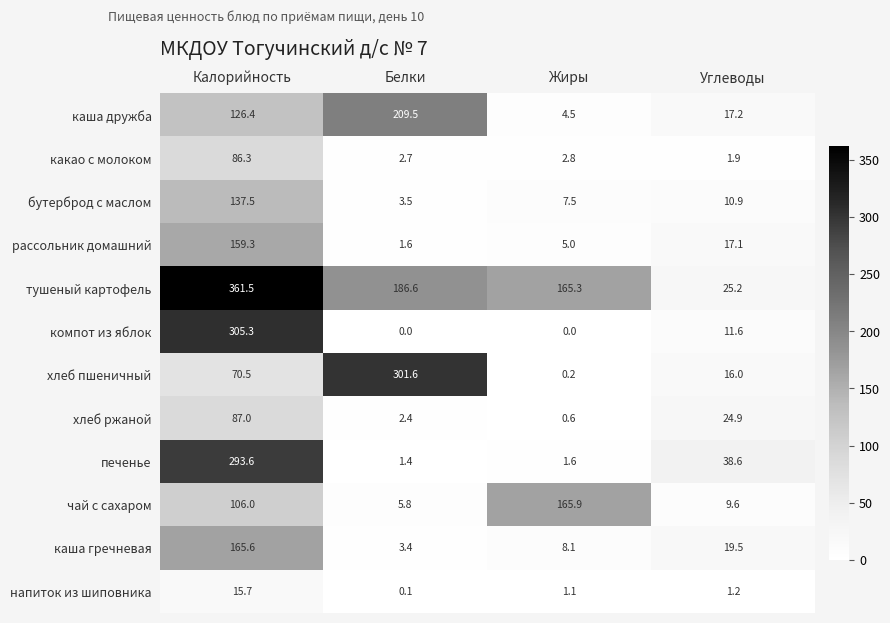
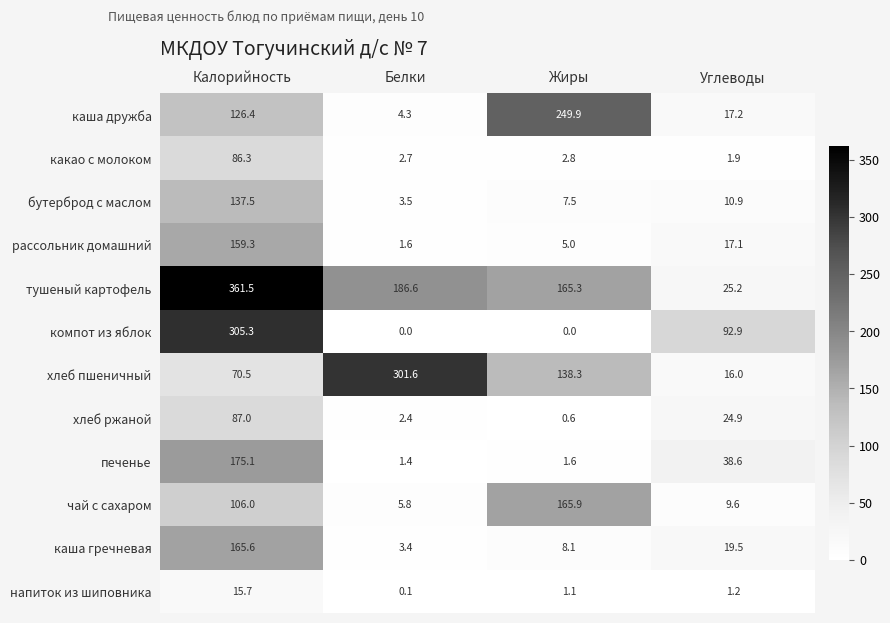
каша дружба, Белки: 209.5 -> 4.3
каша дружба, Жиры: 4.5 -> 249.9
компот из яблок, Углеводы: 11.6 -> 92.9
хлеб пшеничный, Жиры: 0.2 -> 138.3
печенье, Калорийность: 293.6 -> 175.1
